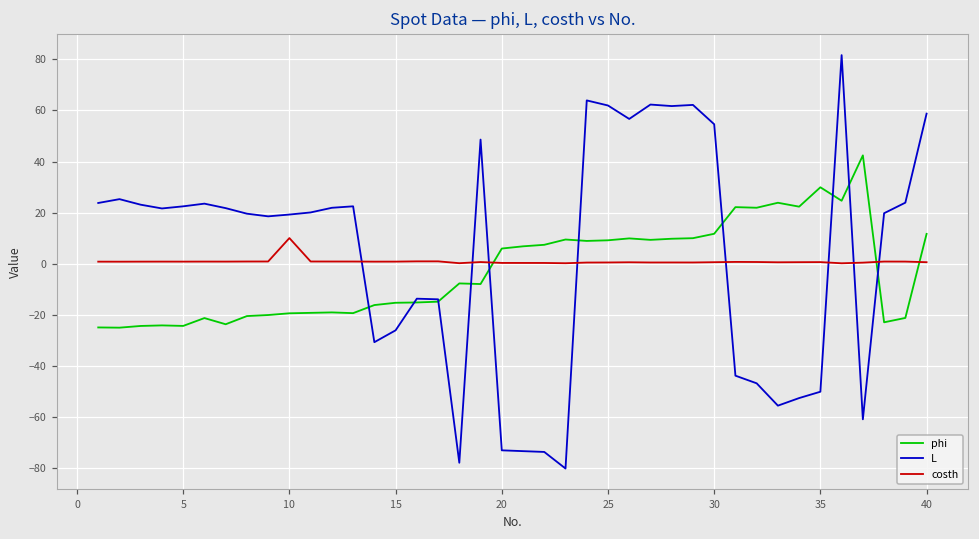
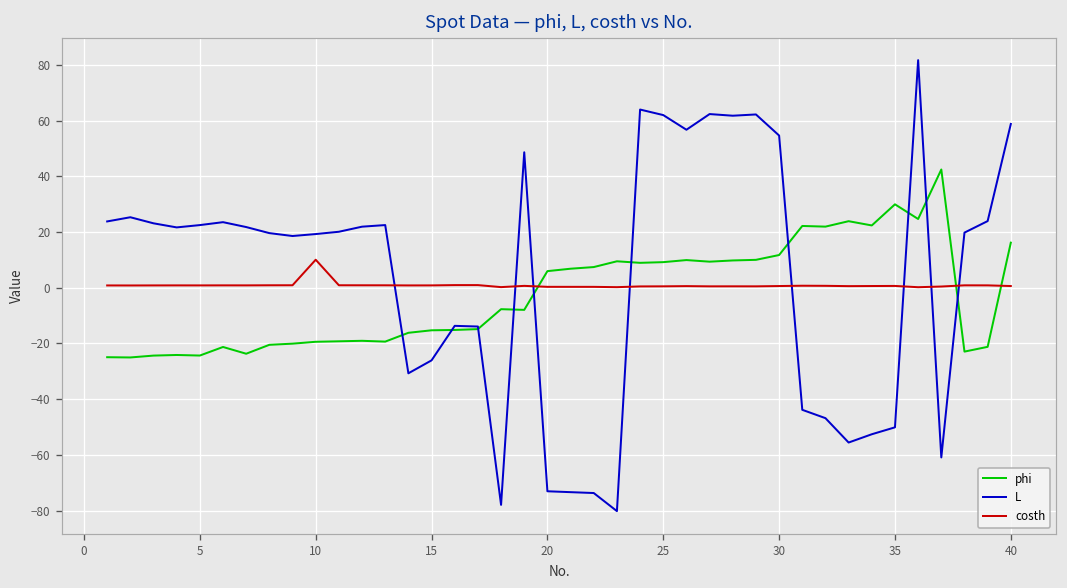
phi, 40: 12 -> 16
